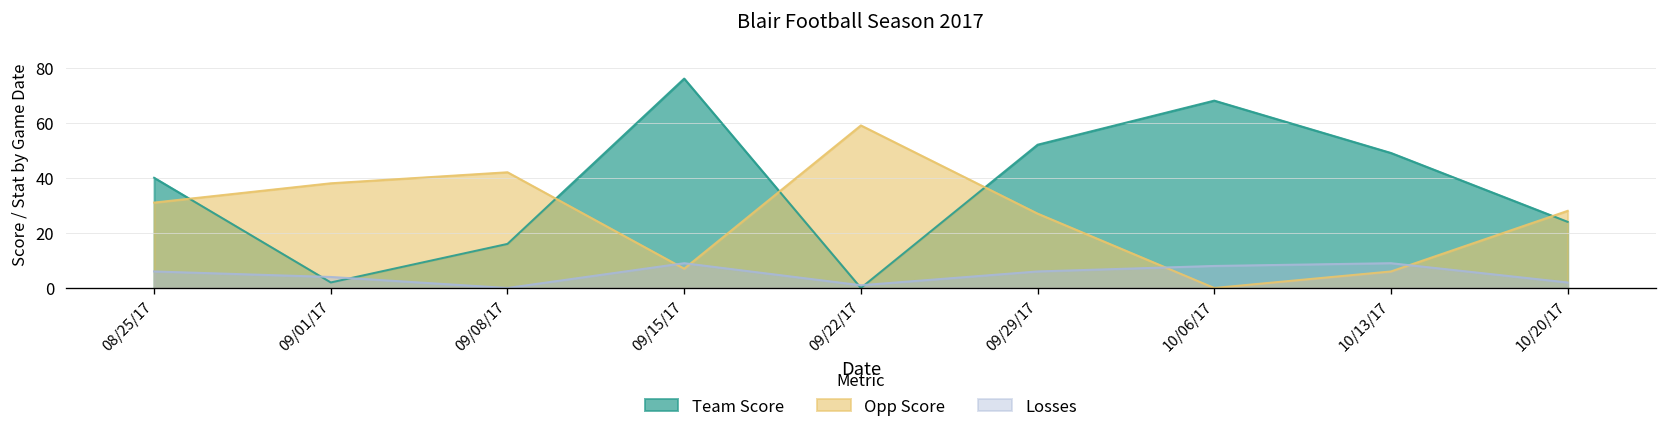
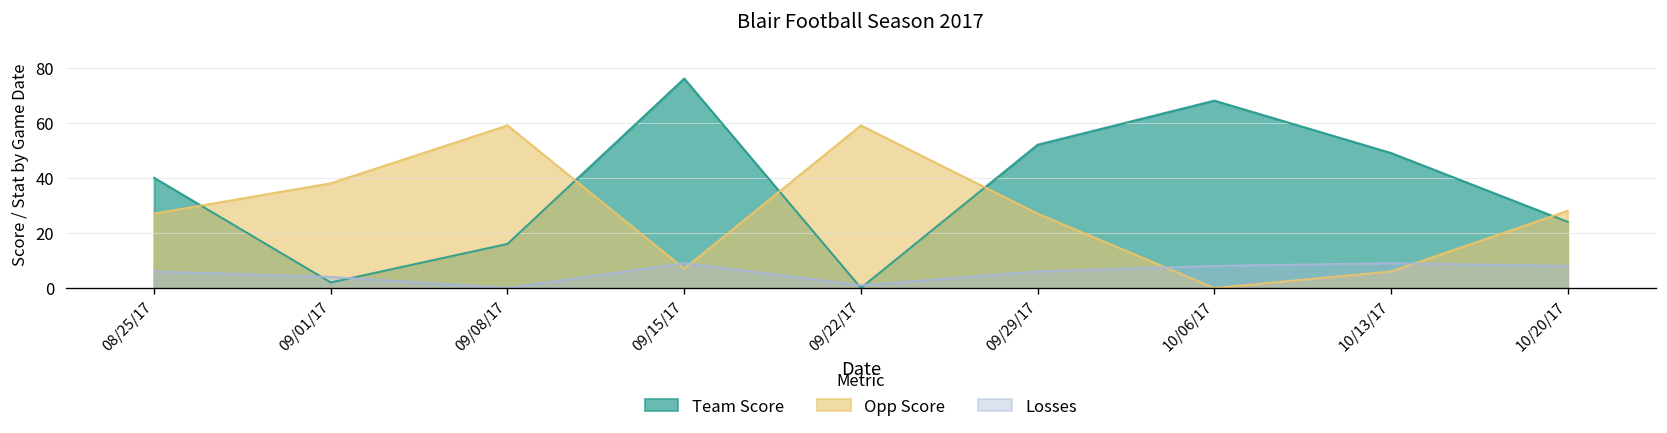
Opp Score, 08/25/17: 31 -> 27
Opp Score, 09/08/17: 42 -> 59
Losses, 10/20/17: 2 -> 8
